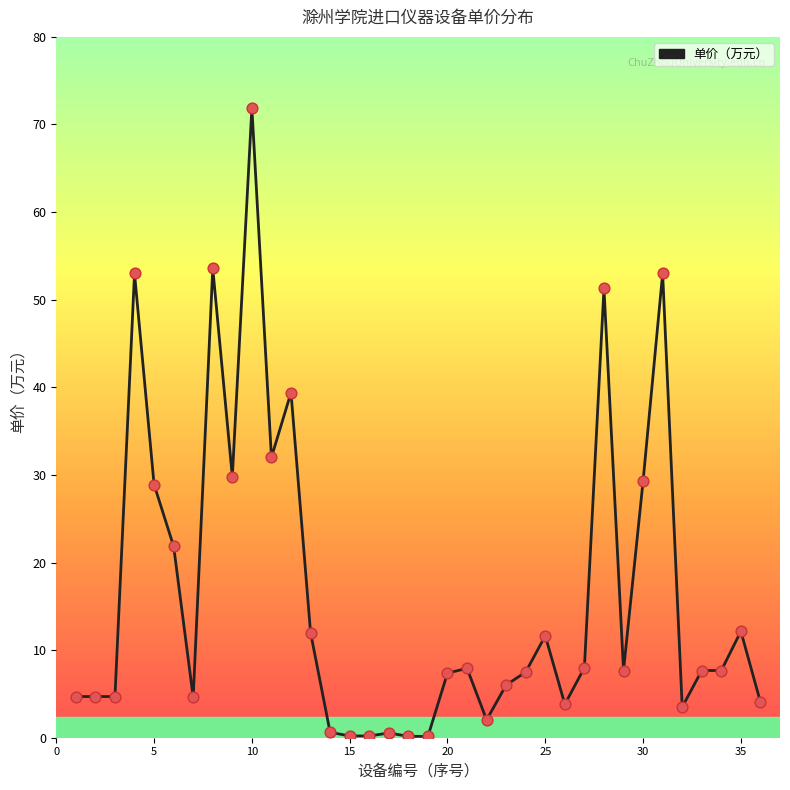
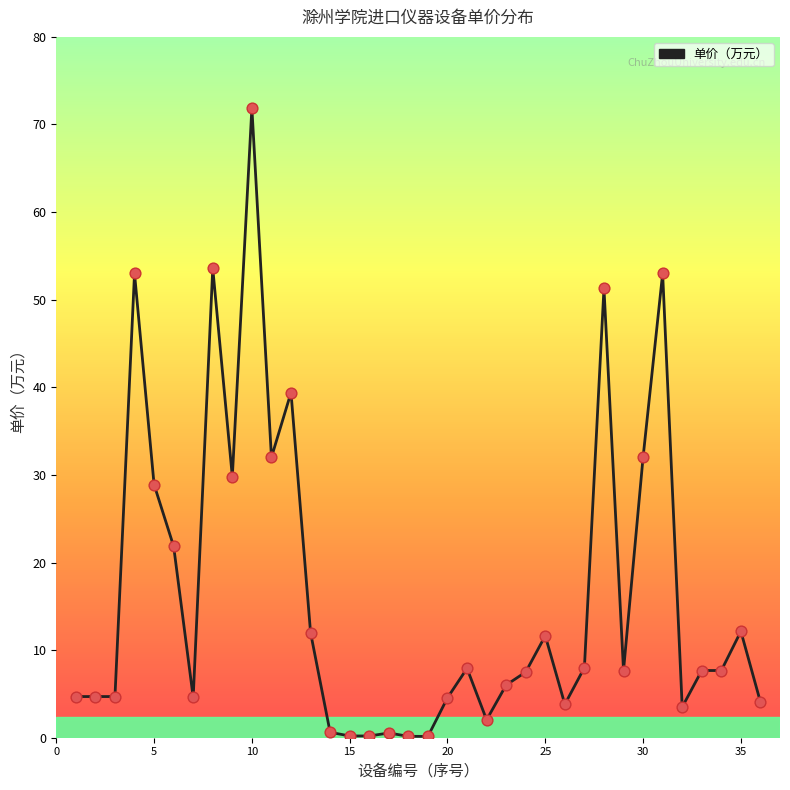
20: 7 -> 5
30: 29 -> 32
